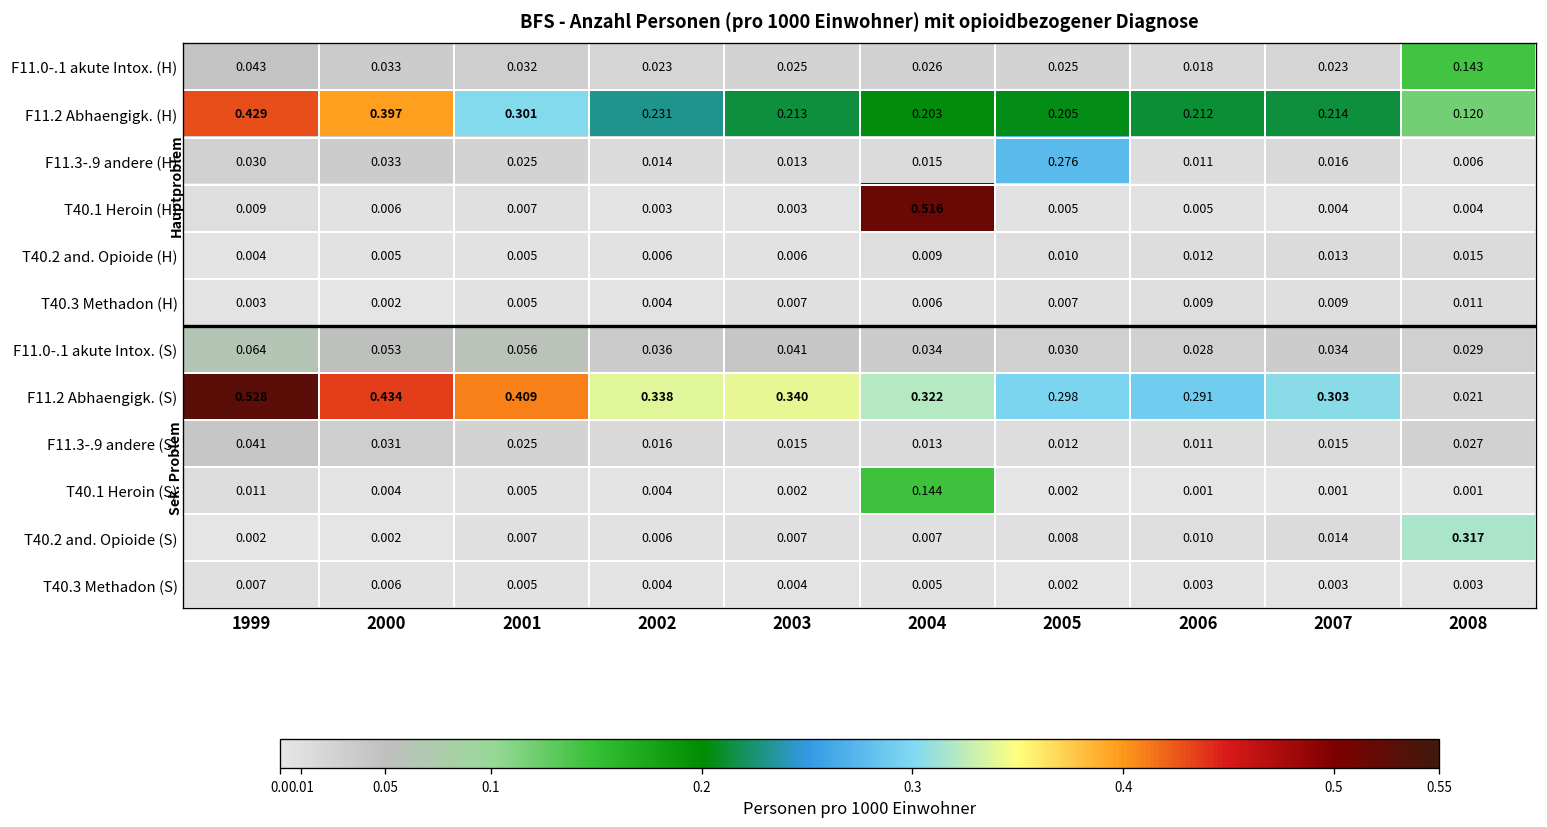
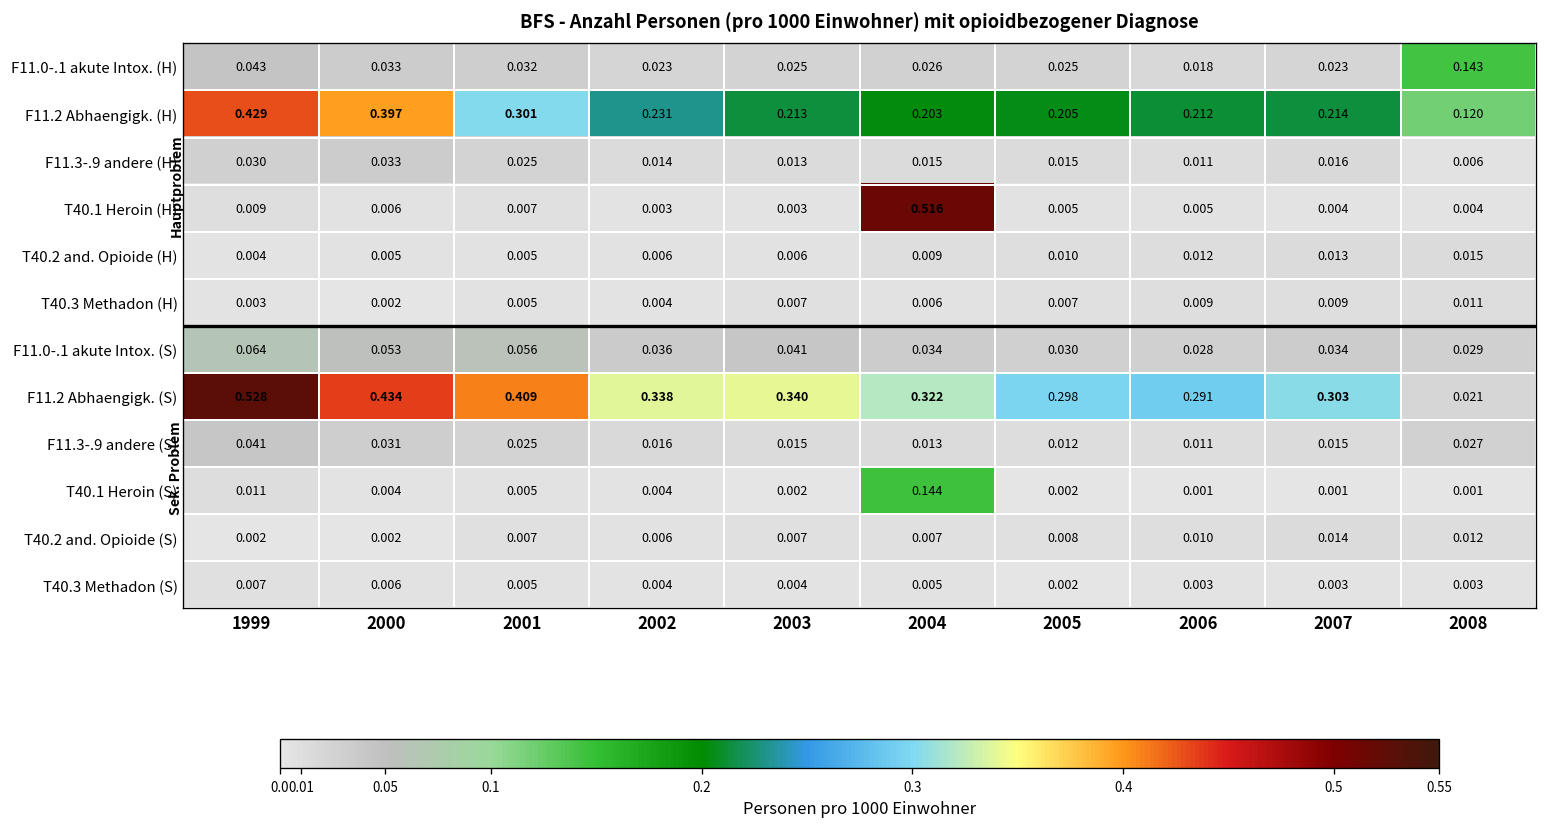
F11.3-.9 andere (H), 2005: 0.276 -> 0.015
T40.2 and. Opioide (S), 2008: 0.317 -> 0.012
